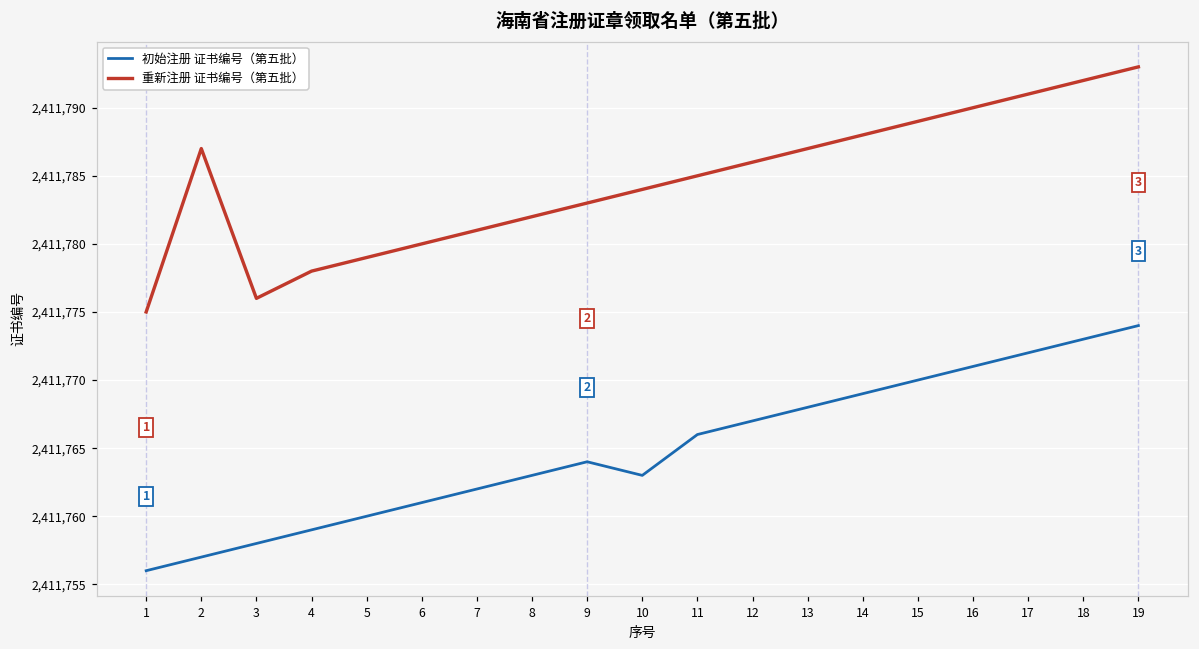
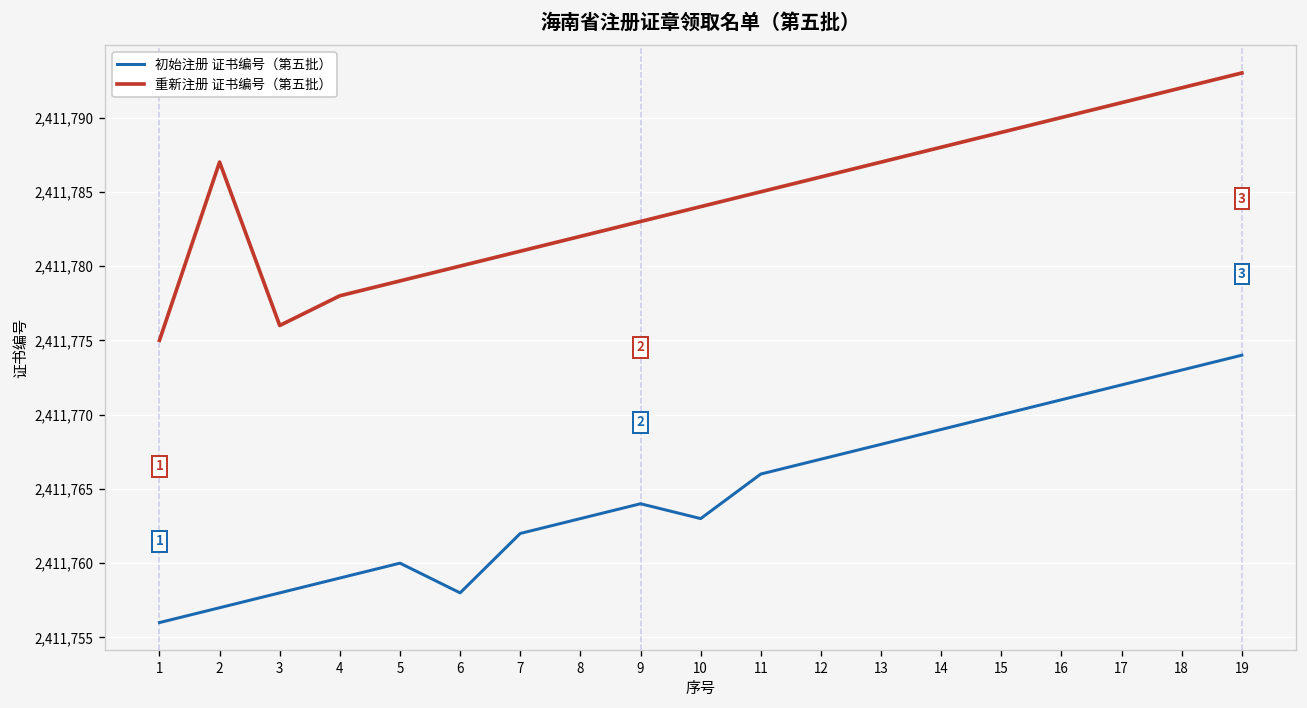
初始注册 证书编号（第五批）, 6: 2,411,761 -> 2,411,758
